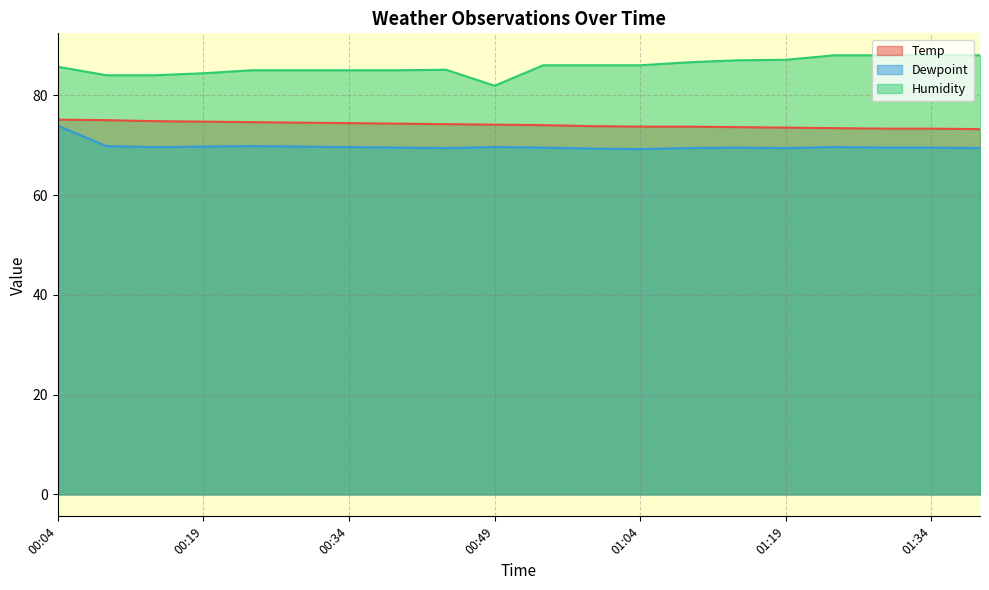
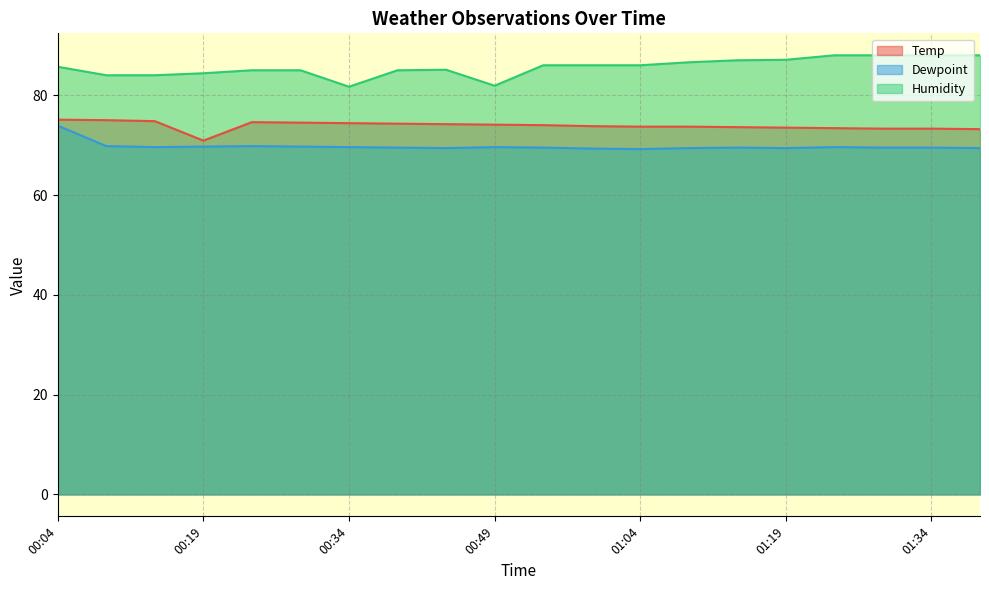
Temp, 00:19: 75 -> 71
Humidity, 00:34: 85 -> 82
